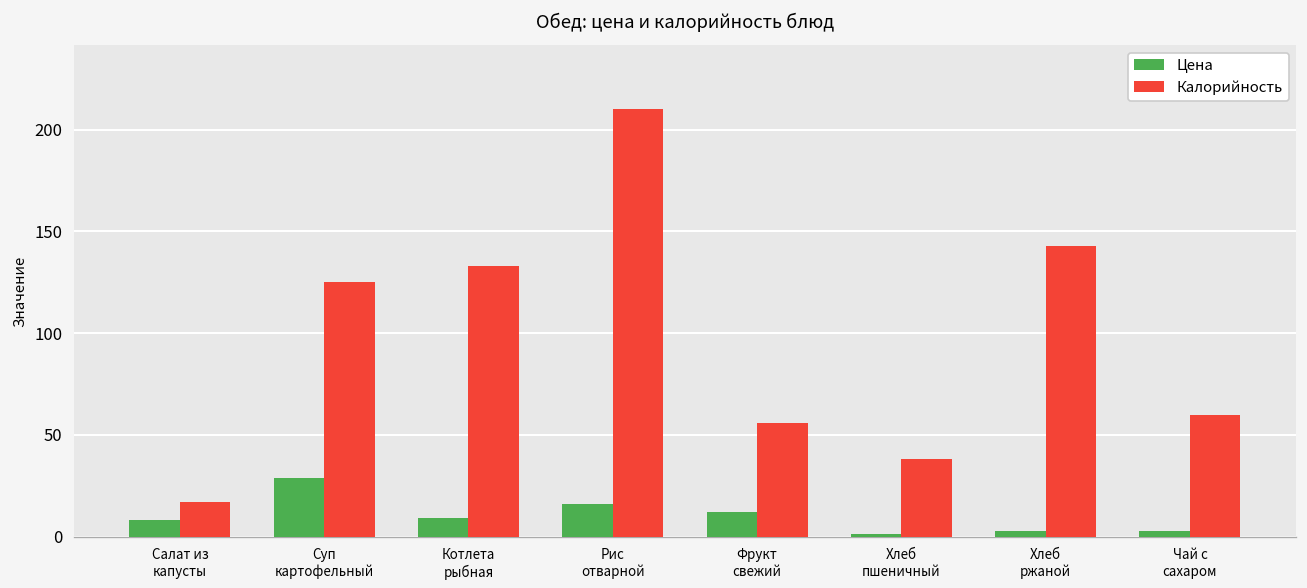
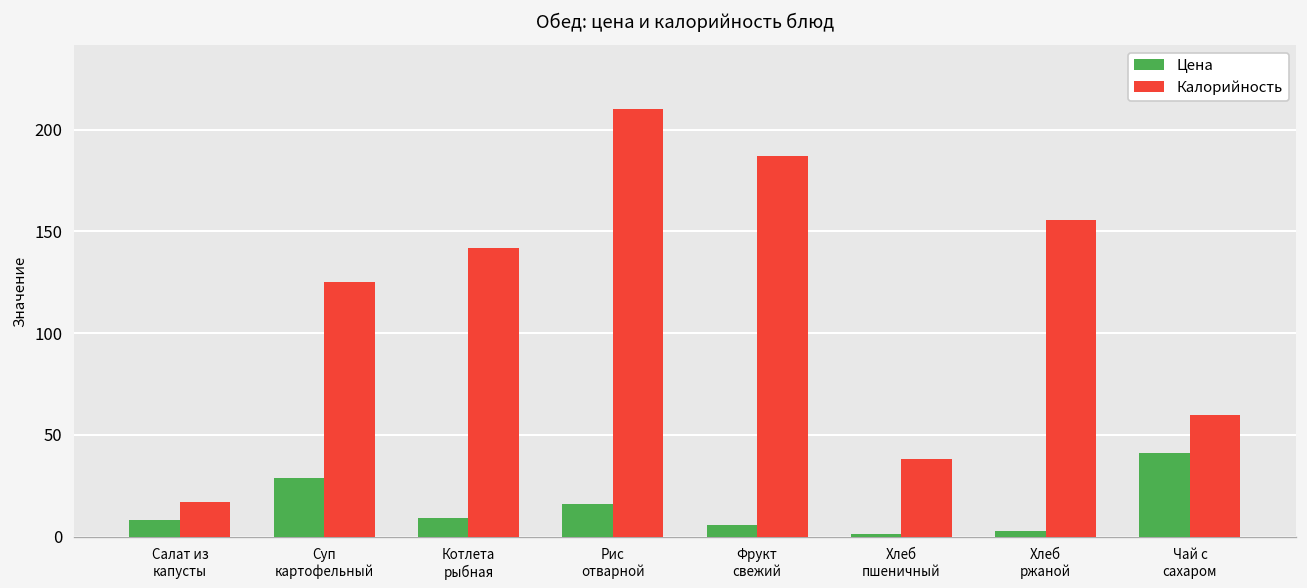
Калорийность, Котлета рыбная: 133 -> 142
Цена, Фрукт свежий: 12 -> 6
Калорийность, Фрукт свежий: 56 -> 187
Калорийность, Хлеб ржаной: 143 -> 156
Цена, Чай с сахаром: 3 -> 41
